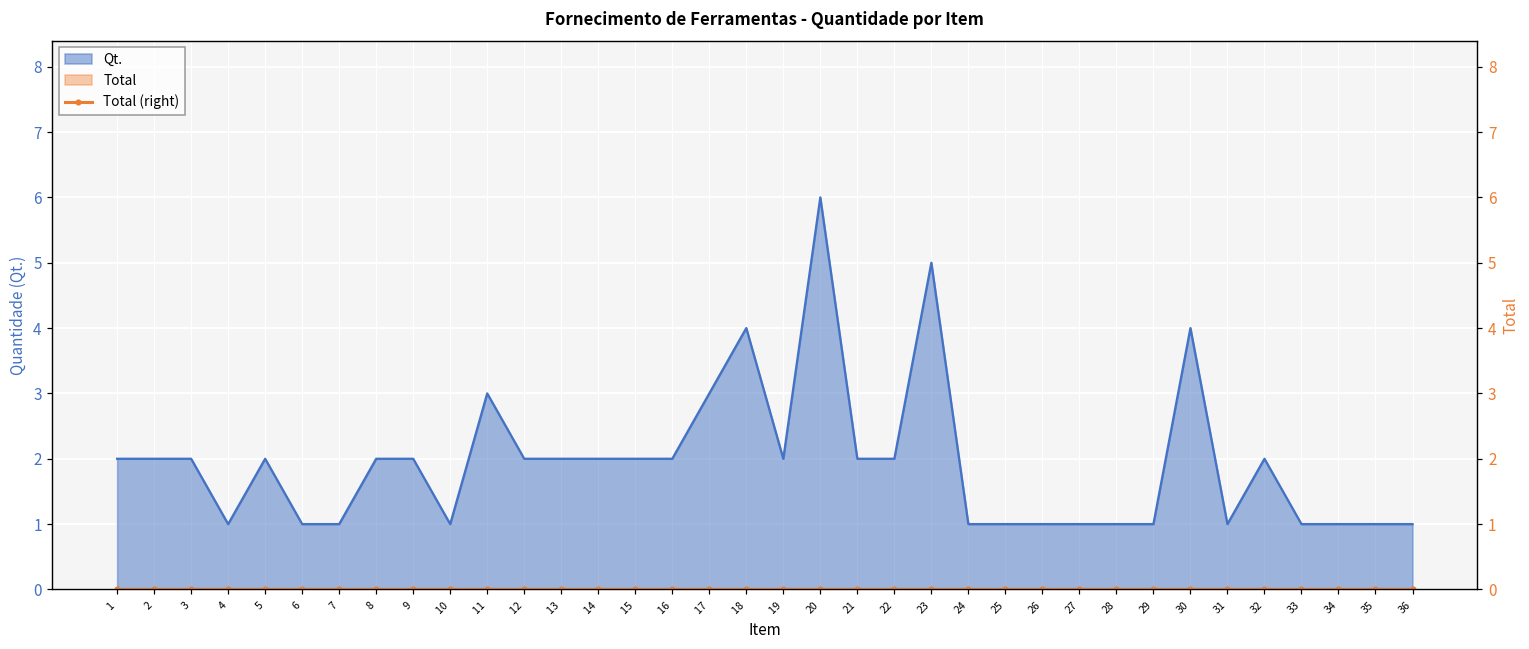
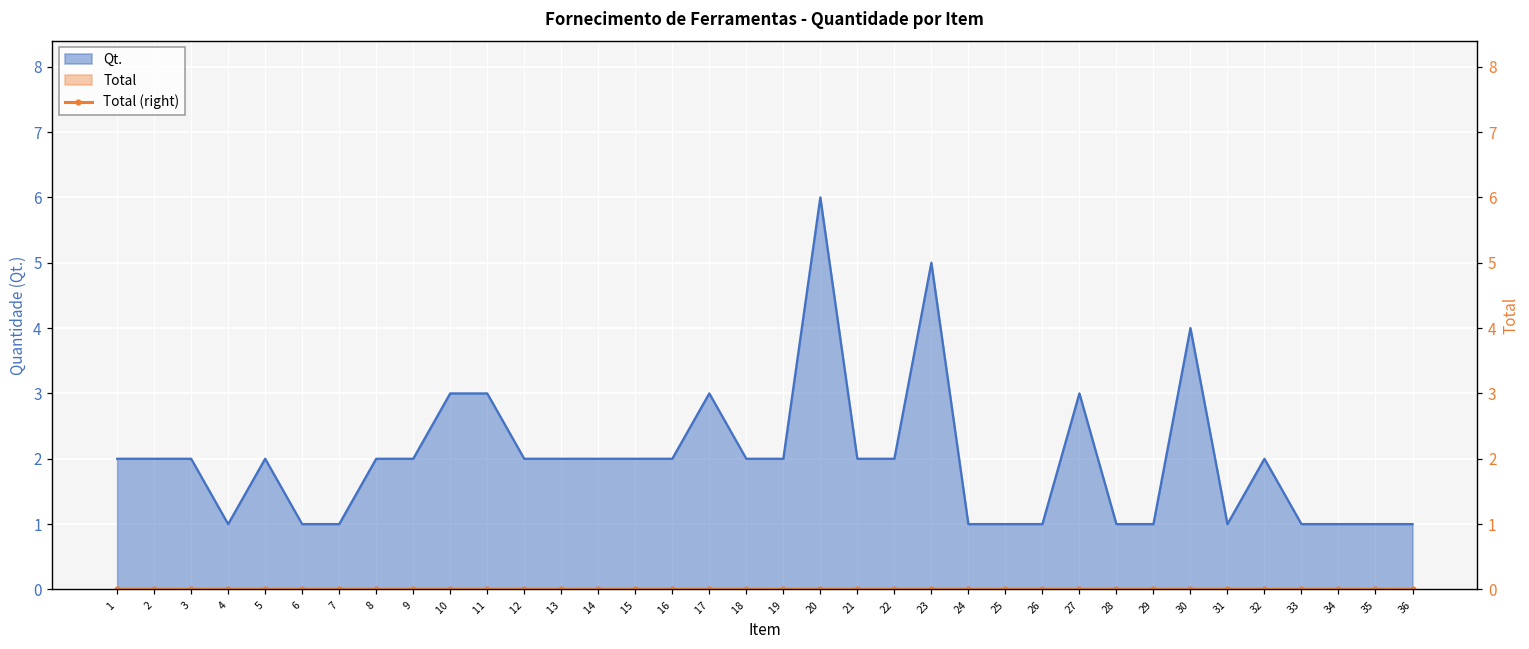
Qt., 10: 1 -> 3
Qt., 18: 4 -> 2
Qt., 27: 1 -> 3
